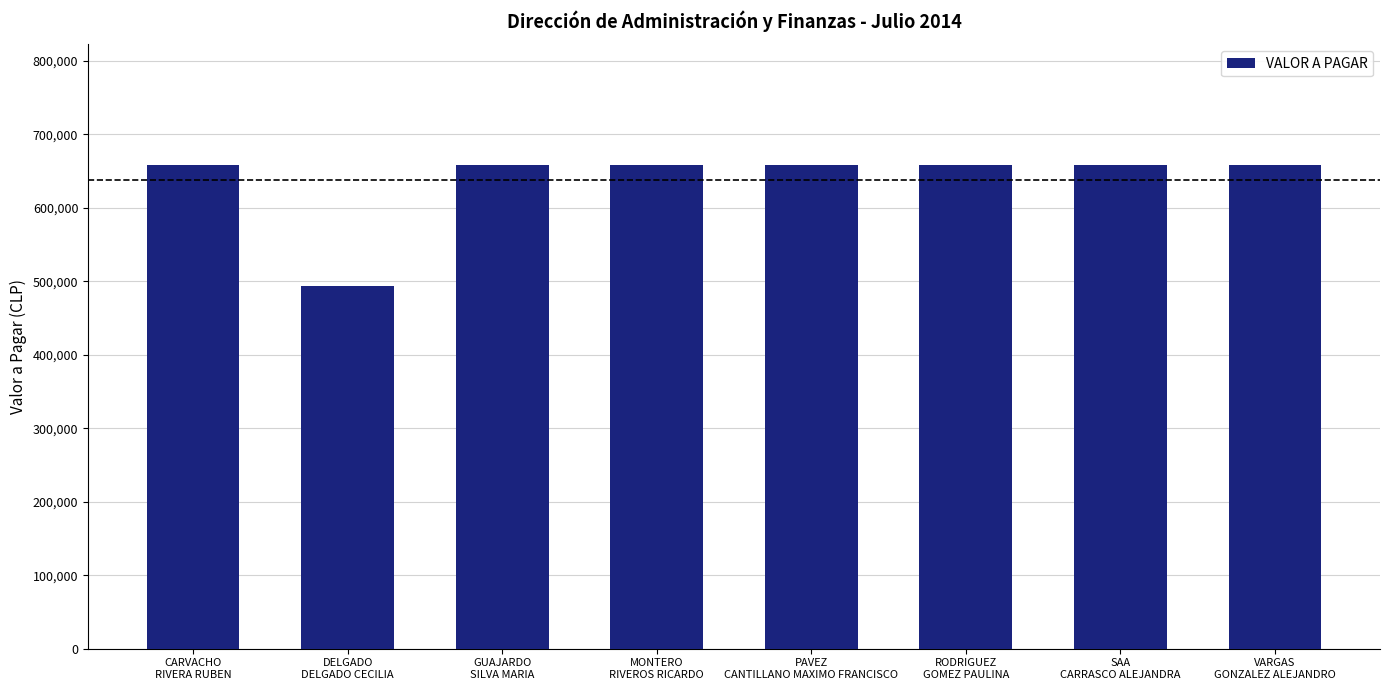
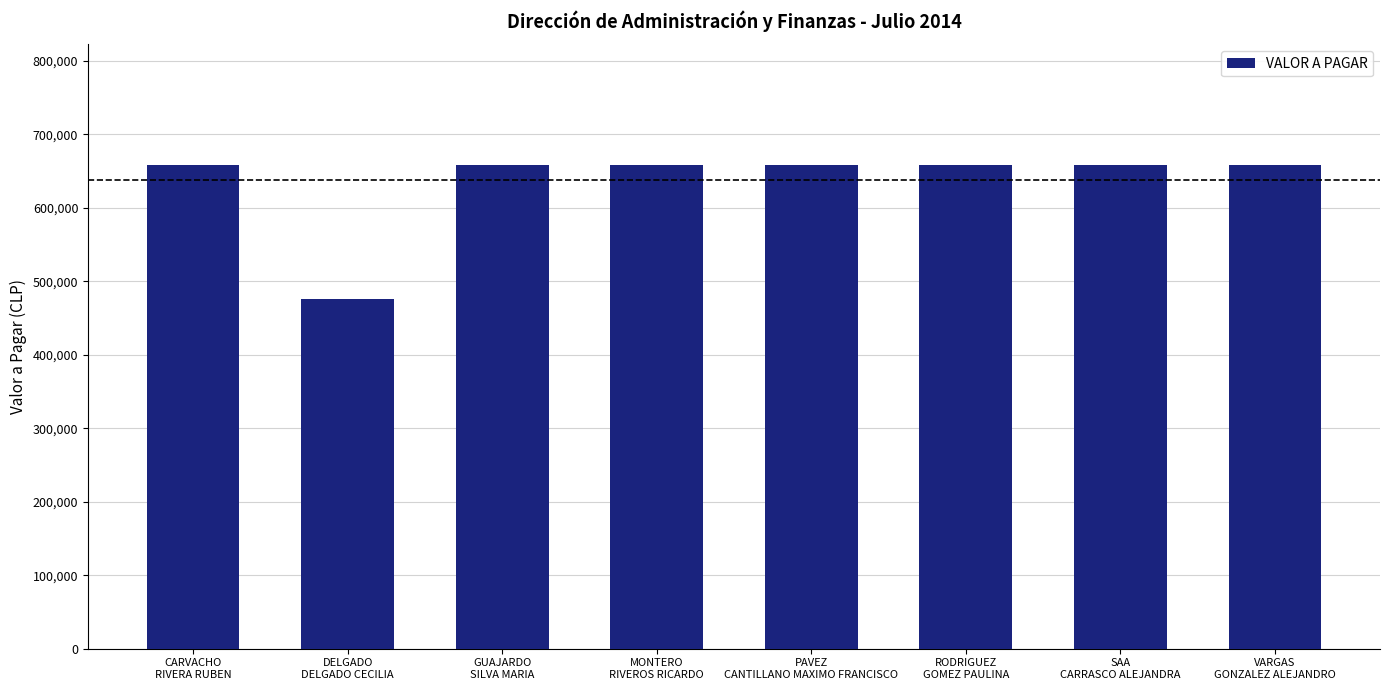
DELGADO DELGADO CECILIA: 490,000 -> 480,000
